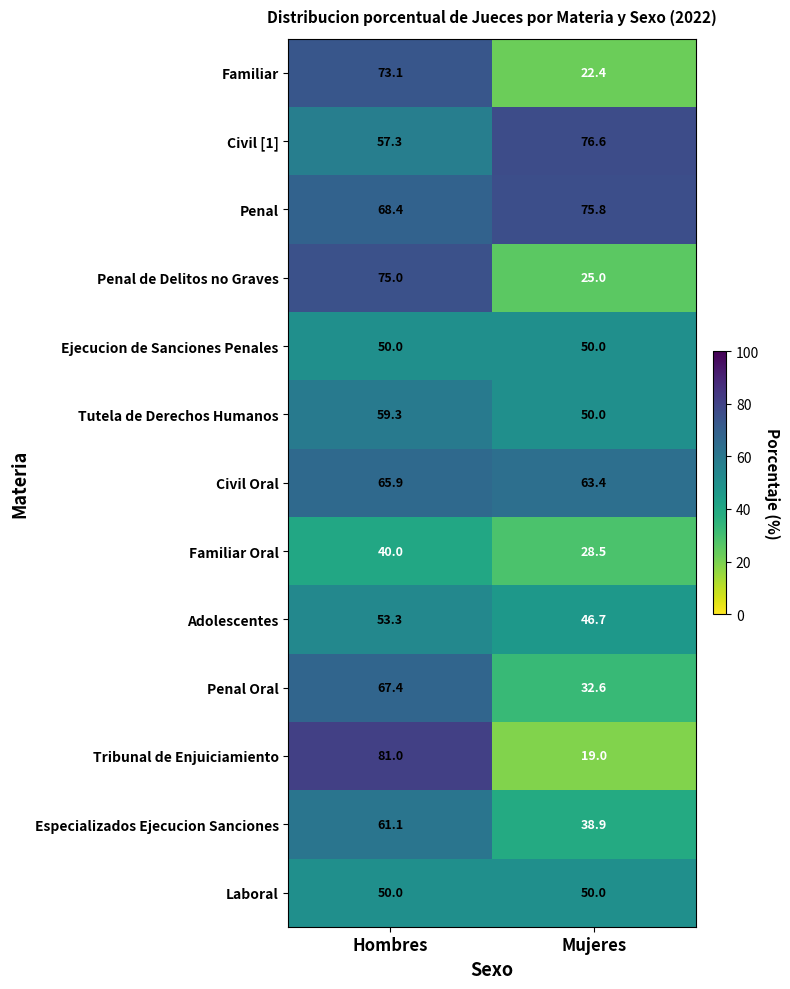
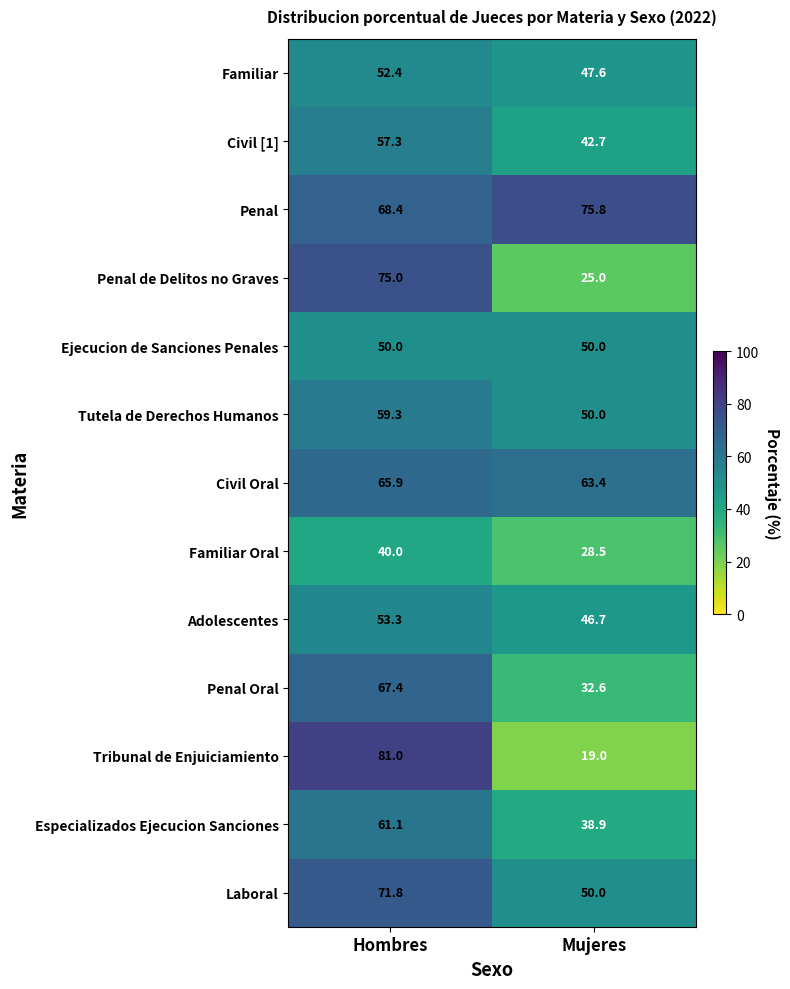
Familiar, Hombres: 73.1 -> 52.4
Familiar, Mujeres: 22.4 -> 47.6
Civil [1], Mujeres: 76.6 -> 42.7
Laboral, Hombres: 50.0 -> 71.8
